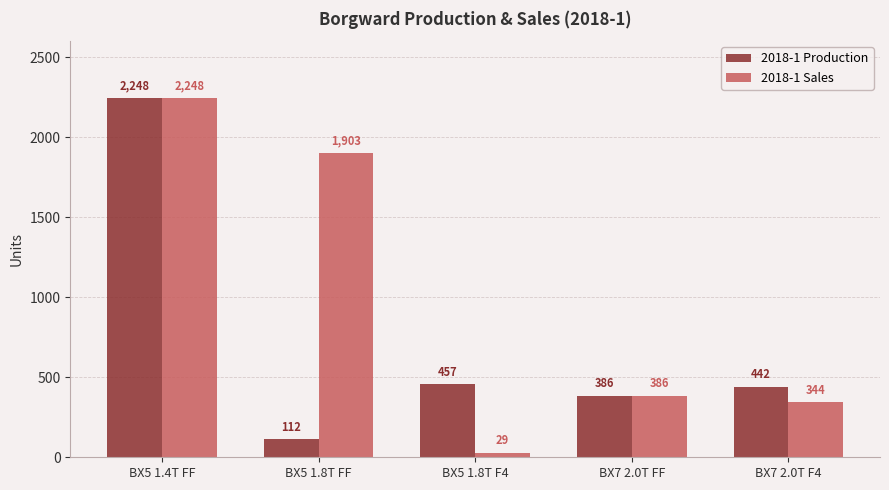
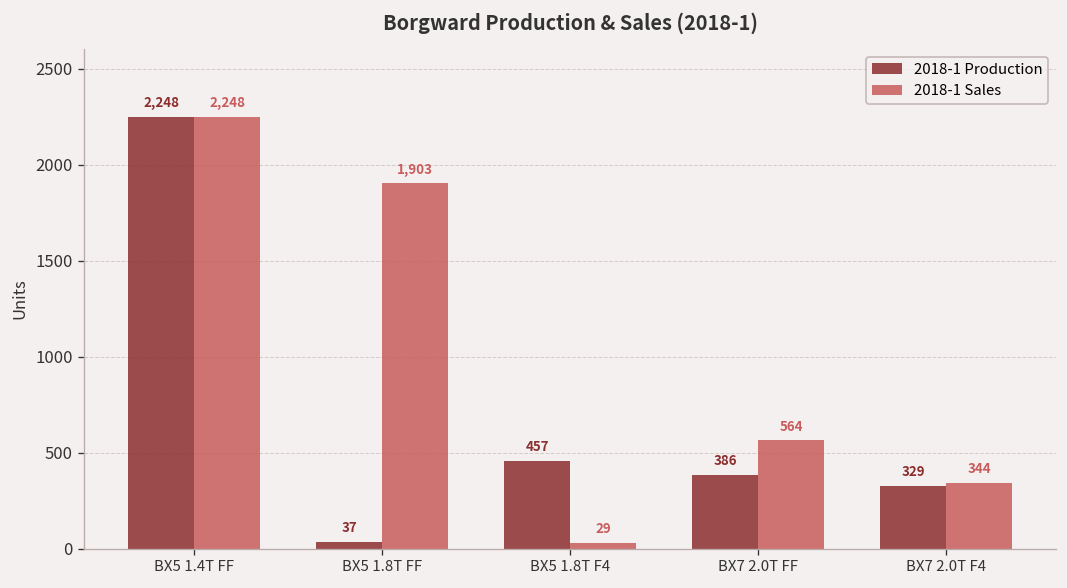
2018-1 Production, BX5 1.8T FF: 112 -> 37
2018-1 Sales, BX7 2.0T FF: 386 -> 564
2018-1 Production, BX7 2.0T F4: 442 -> 329
